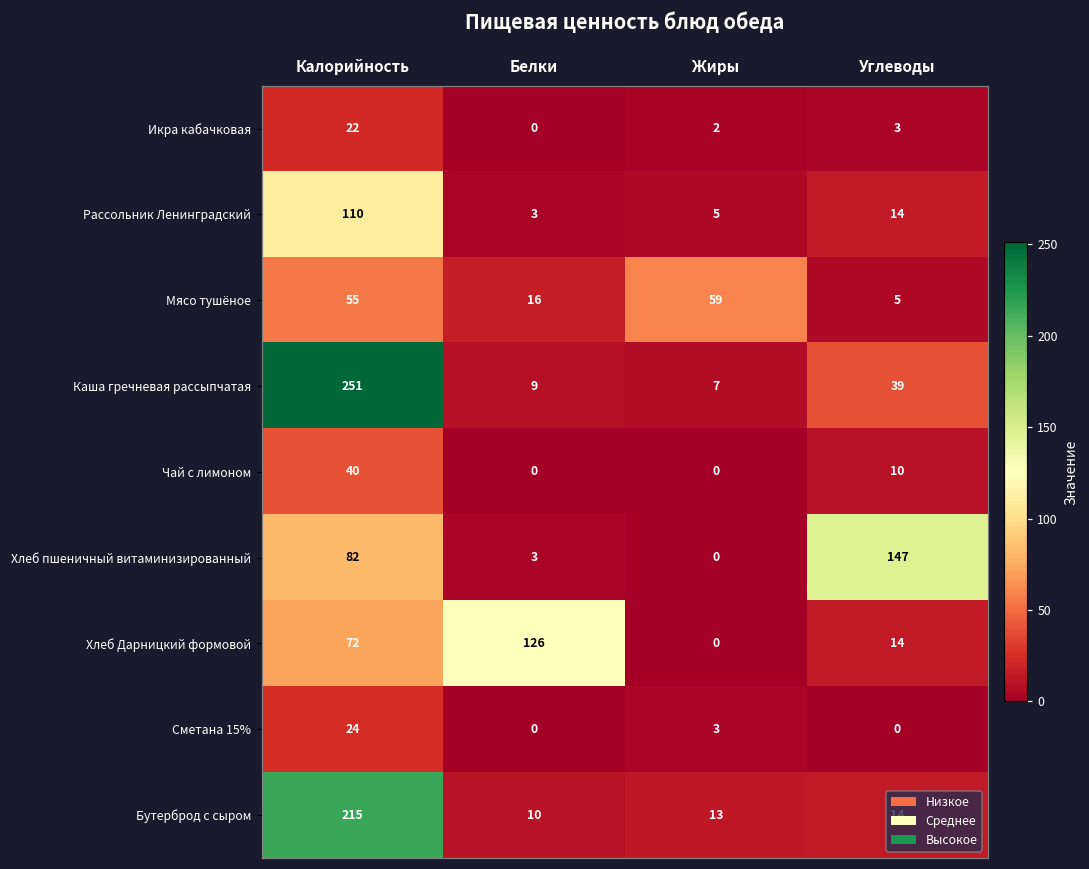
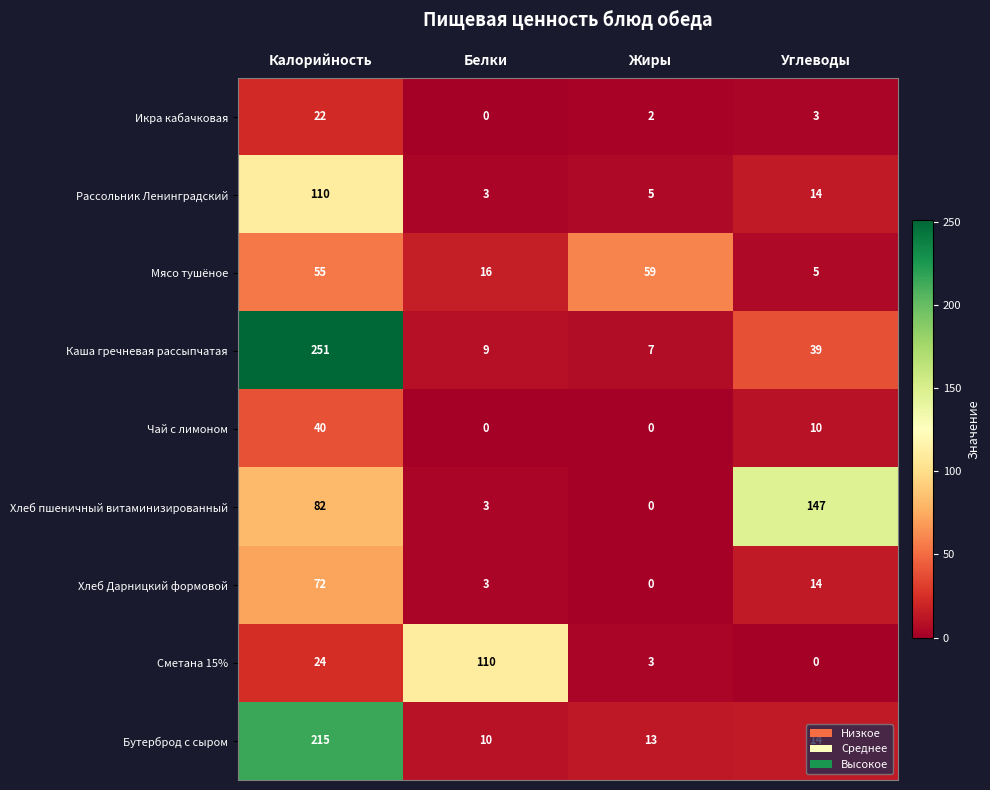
Хлеб Дарницкий формовой, Белки: 126 -> 3
Сметана 15%, Белки: 0 -> 110
